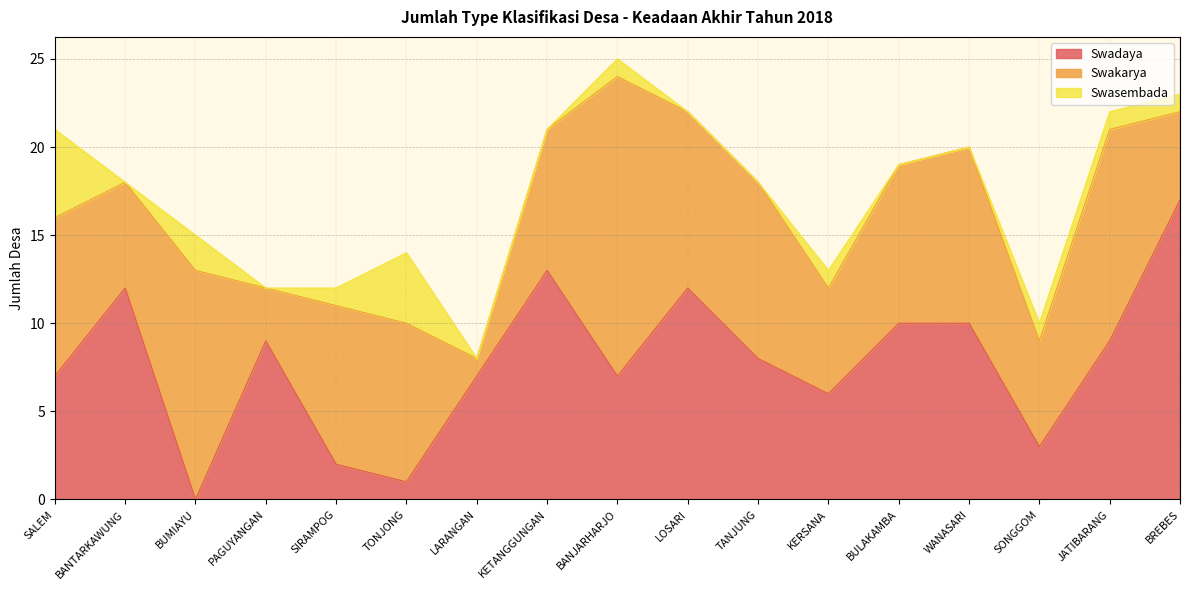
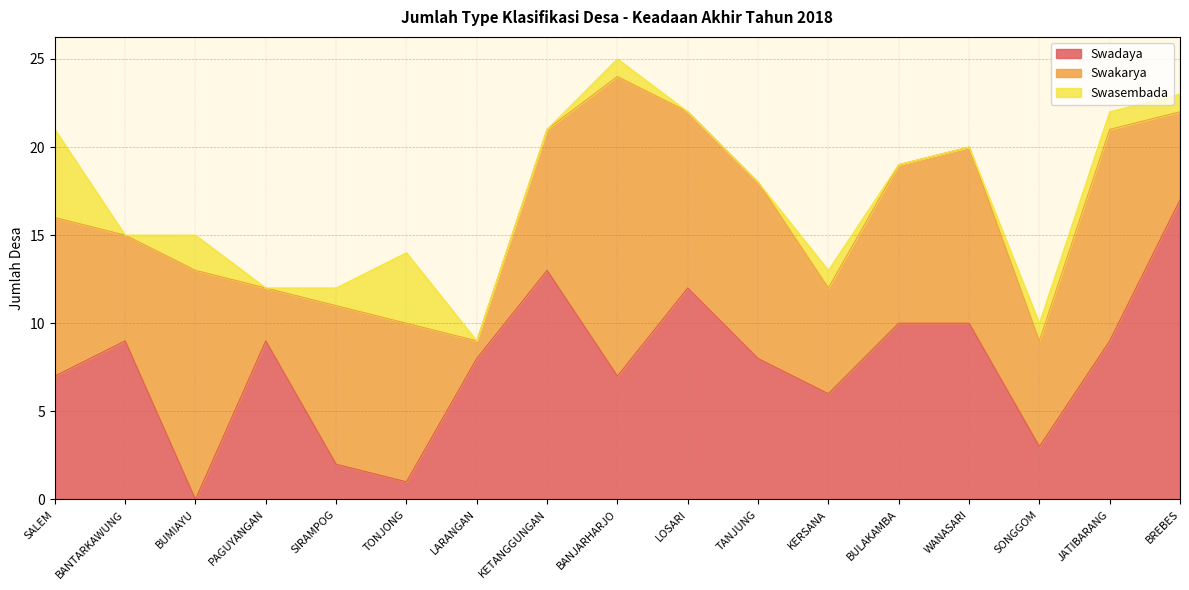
Swadaya, BANTARKAWUNG: 12 -> 9
Swadaya, LARANGAN: 7 -> 8
